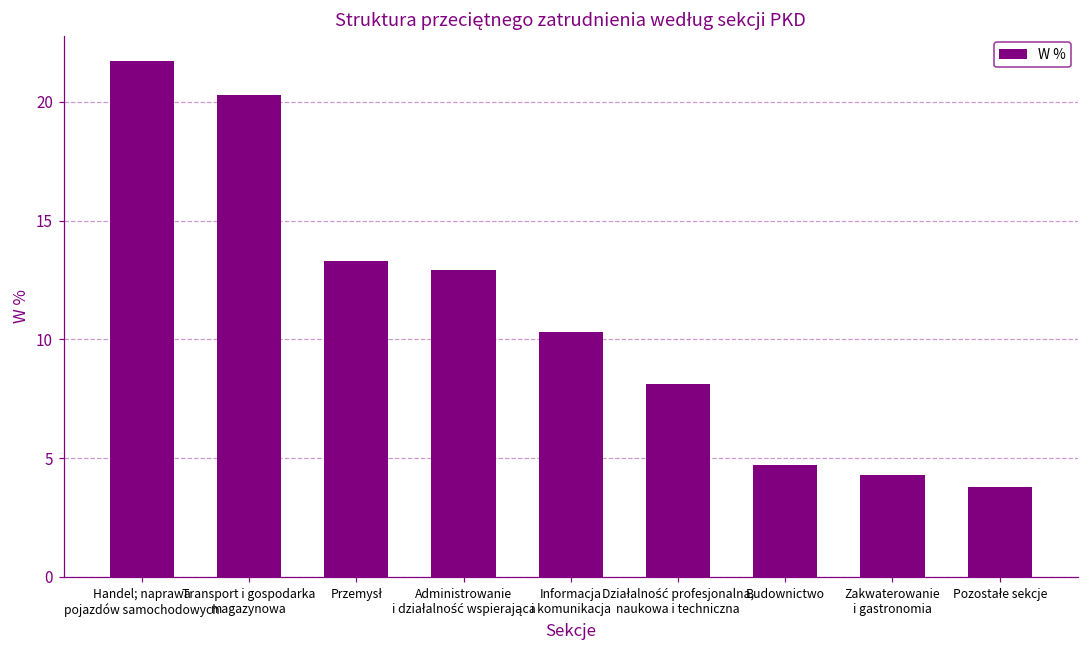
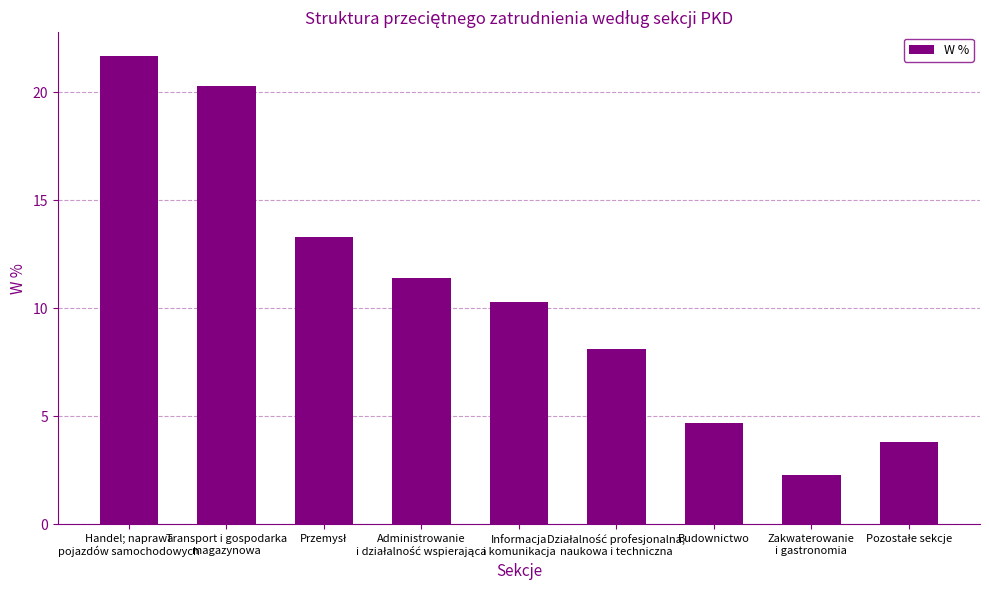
Administrowanie i działalność wspierająca: 12.9 -> 11.4
Zakwaterowanie i gastronomia: 4.3 -> 2.3
